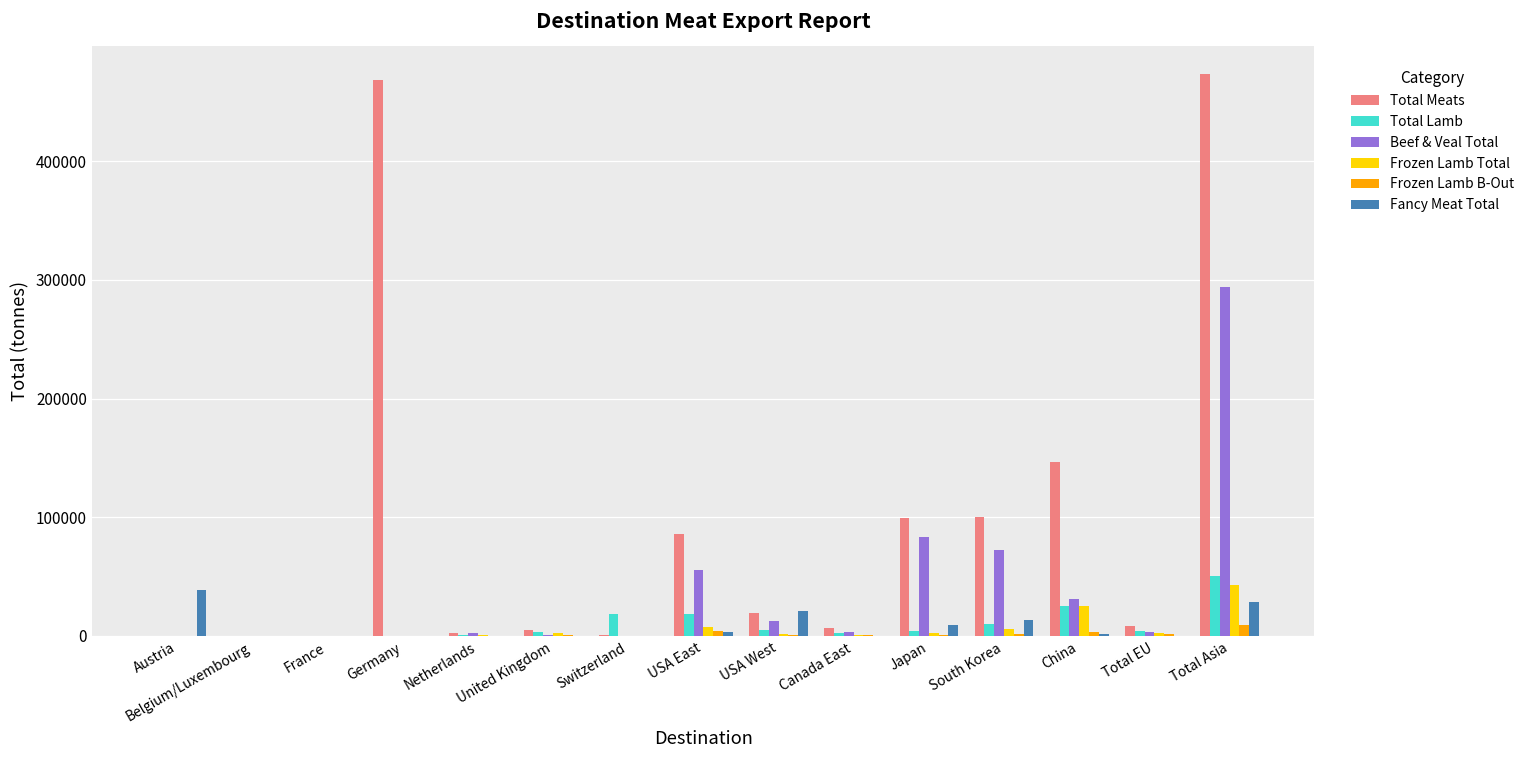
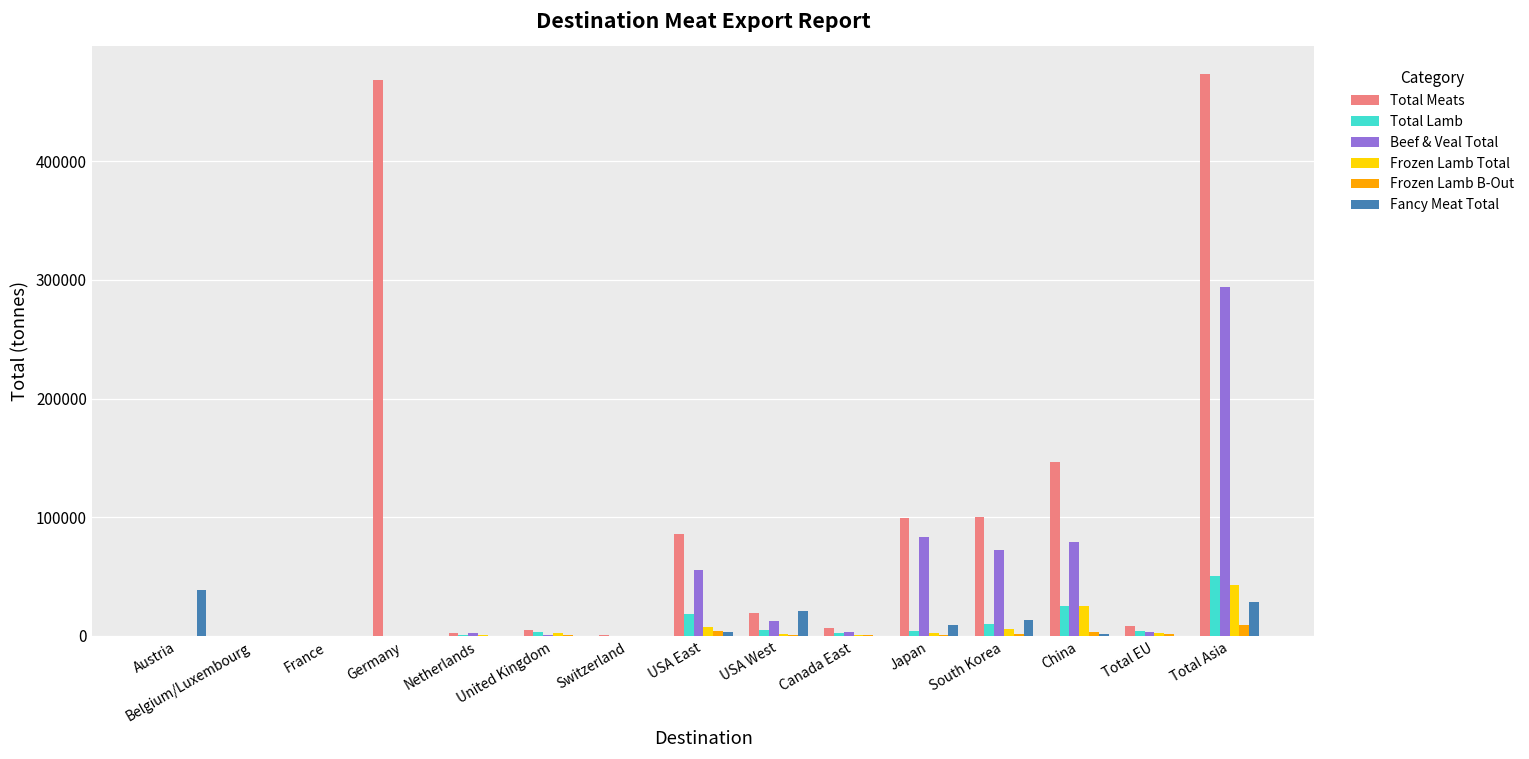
Total Lamb, Switzerland: 18000 -> 0
Beef & Veal Total, China: 31000 -> 79000
